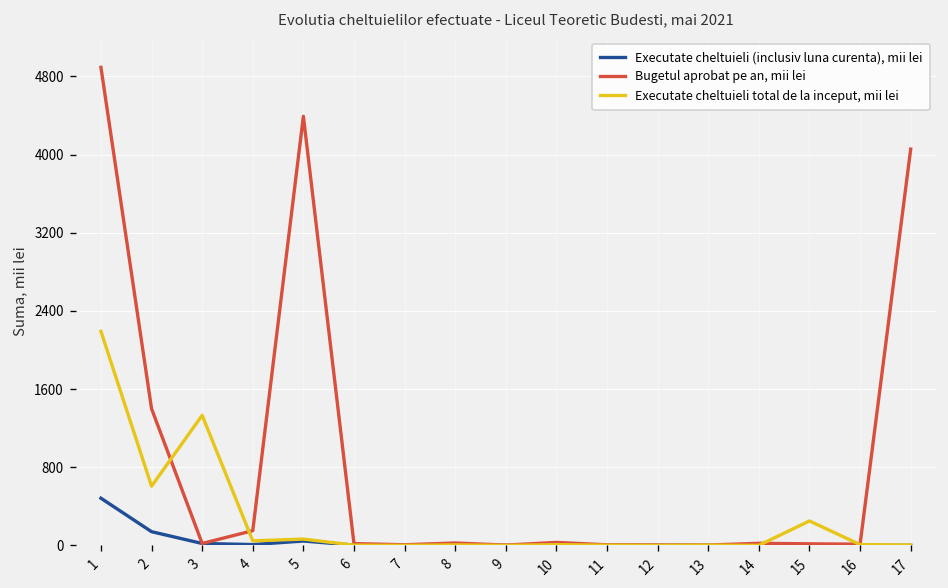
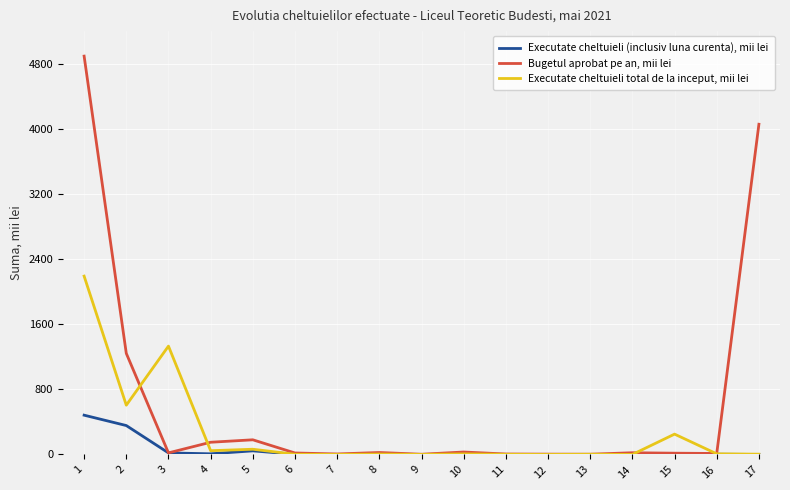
Executate cheltuieli (inclusiv luna curenta), mii lei, 2: 100 -> 400
Bugetul aprobat pe an, mii lei, 2: 1400 -> 1200
Bugetul aprobat pe an, mii lei, 5: 4400 -> 200
